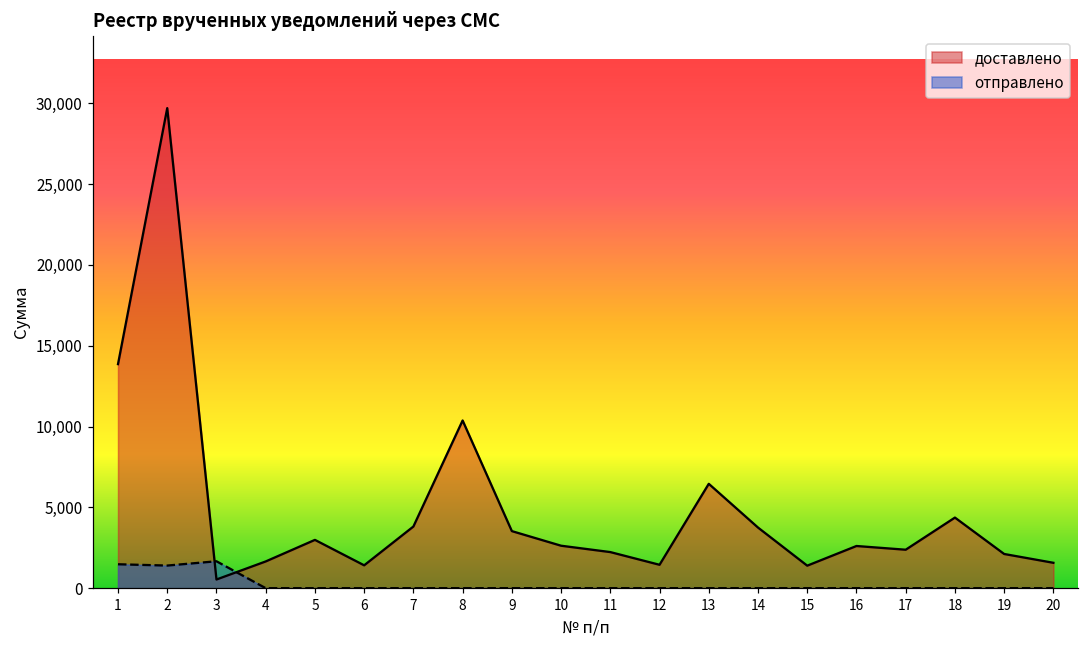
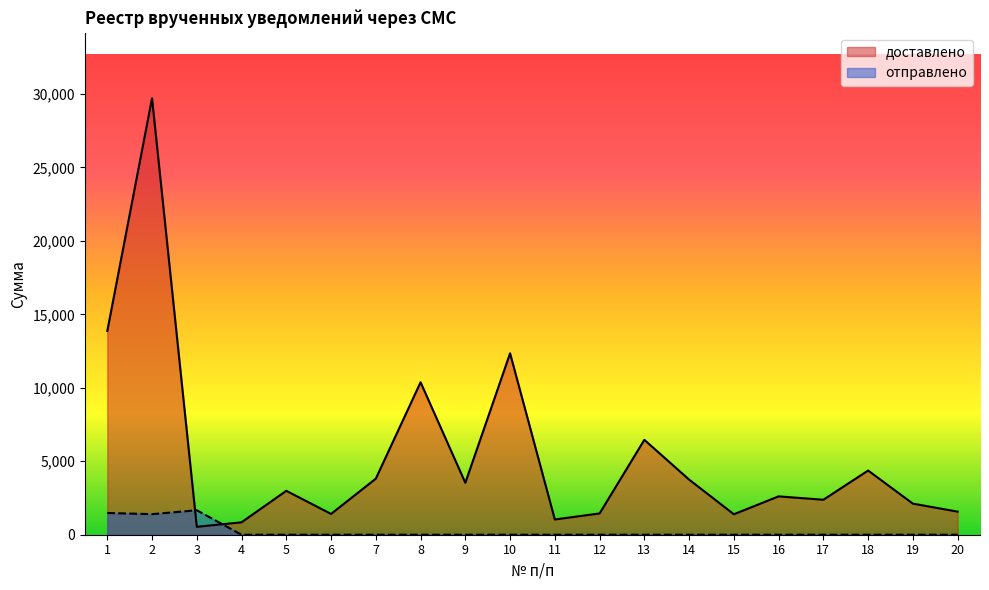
доставлено, 4: 1,700 -> 800
доставлено, 10: 2,600 -> 12,300
доставлено, 11: 2,200 -> 1,000
